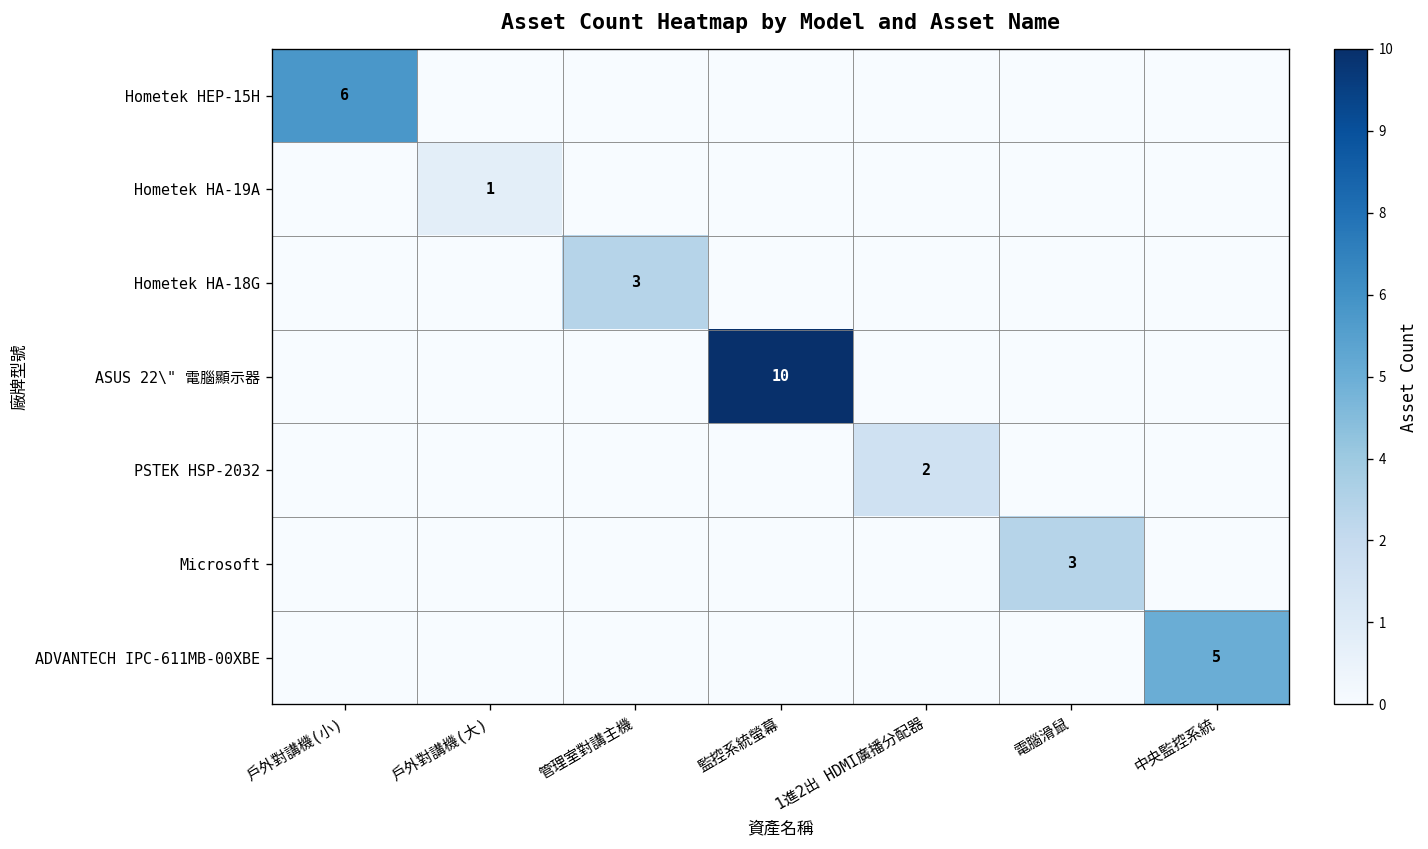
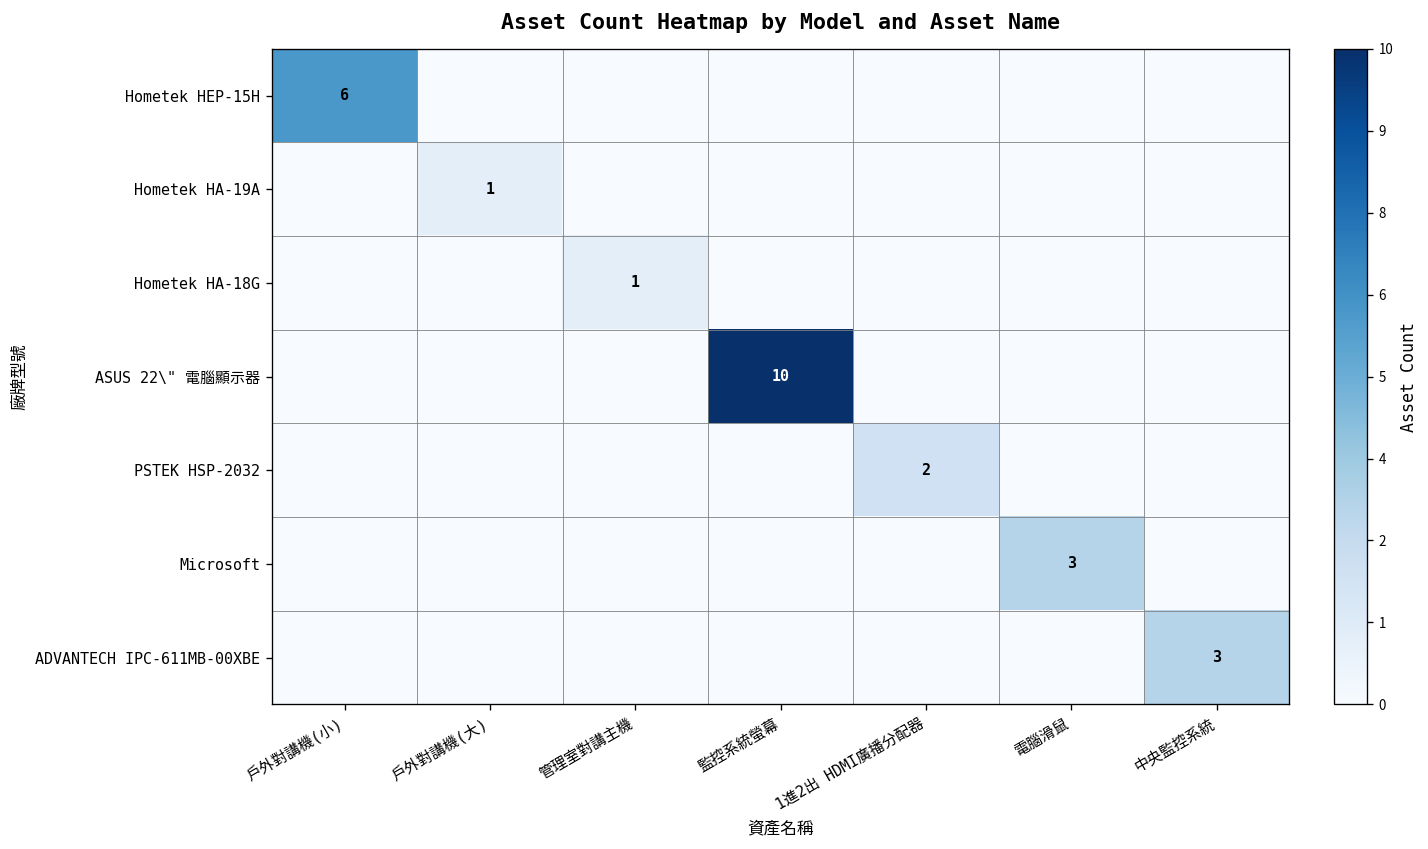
Hometek HA-18G, 管理室對講主機: 3 -> 1
ADVANTECH IPC-611MB-00XBE, 中央監控系統: 5 -> 3
